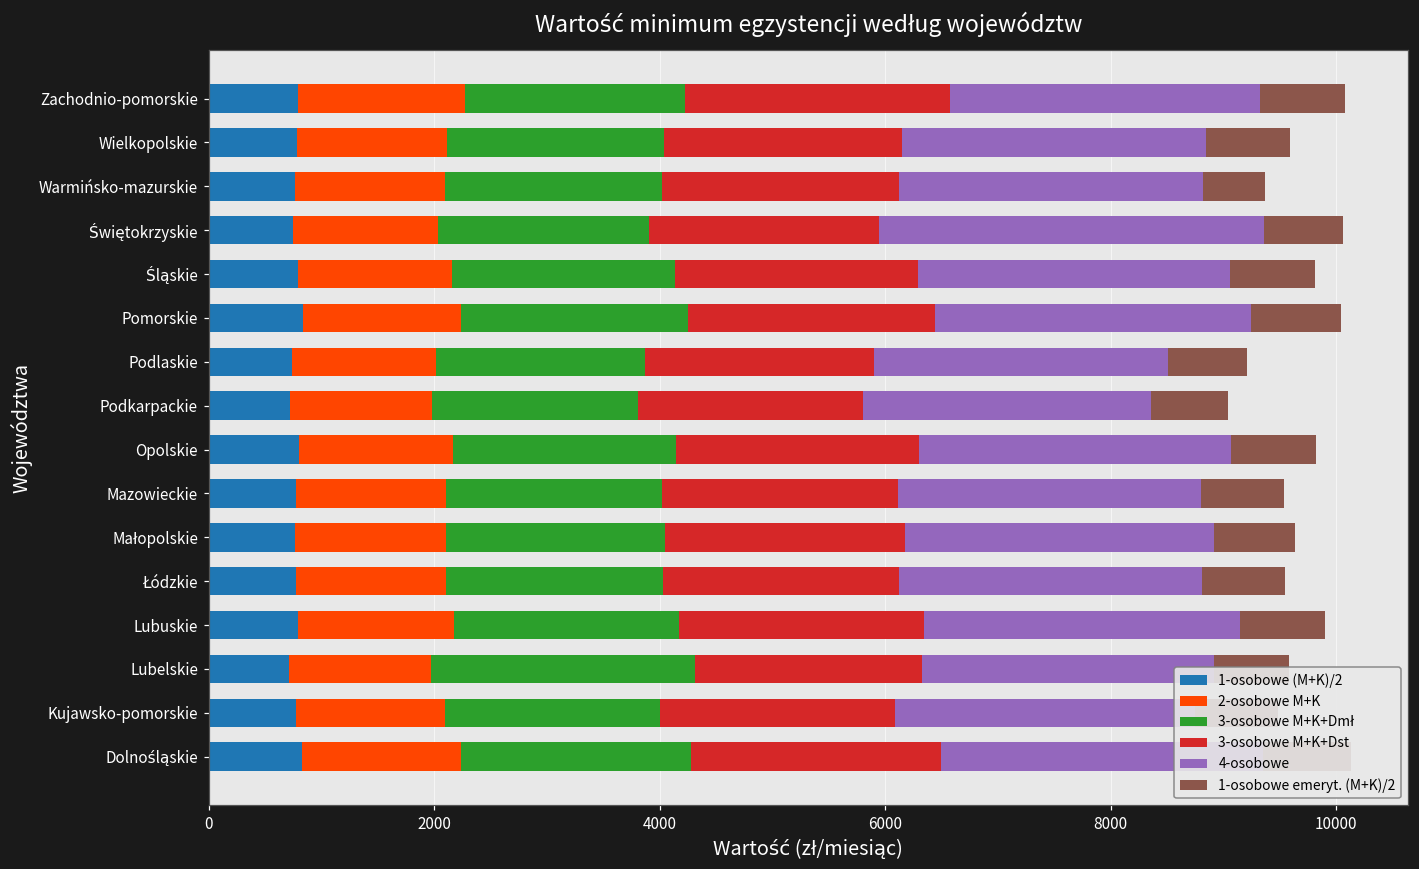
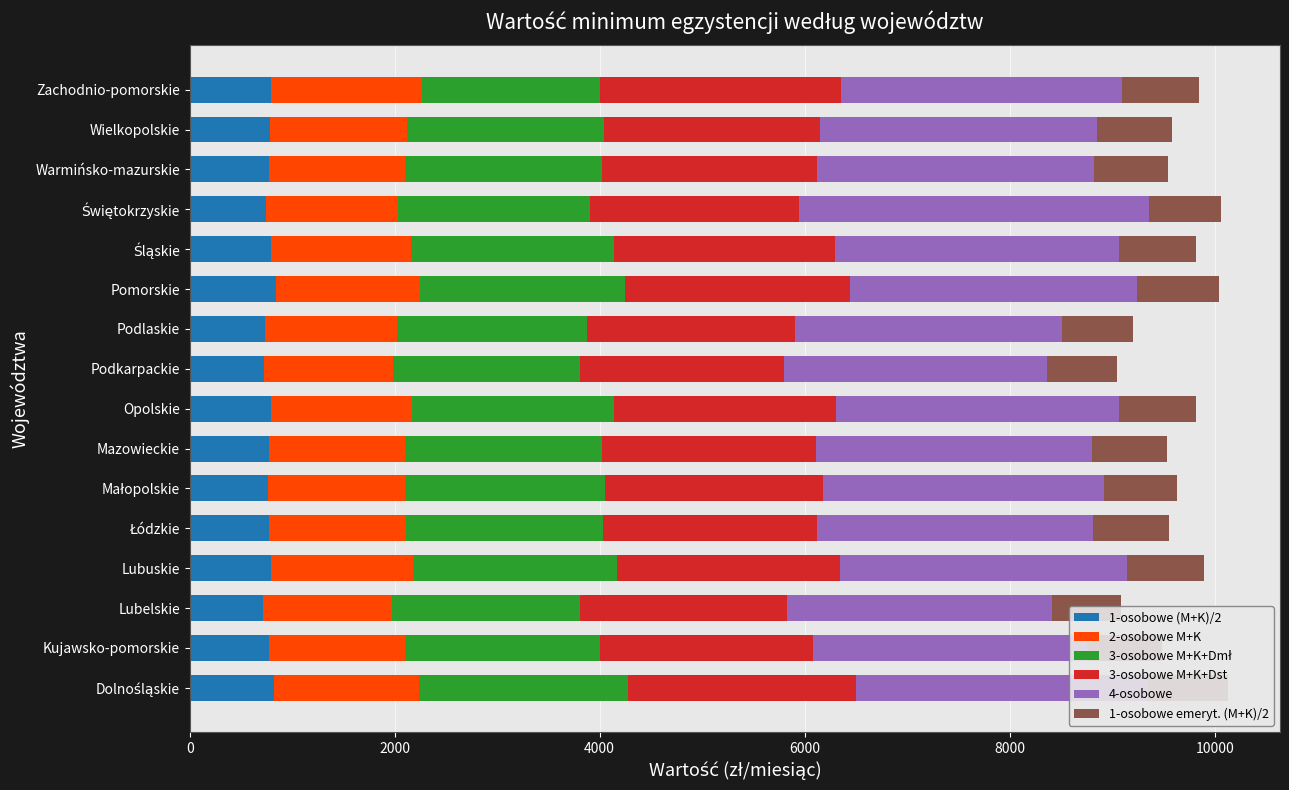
3-osobowe M+K+Dmł, Zachodnio-pomorskie: 1960 -> 1730
1-osobowe emeryt. (M+K)/2, Warmińsko-mazurskie: 550 -> 730
3-osobowe M+K+Dmł, Lubelskie: 2340 -> 1840
